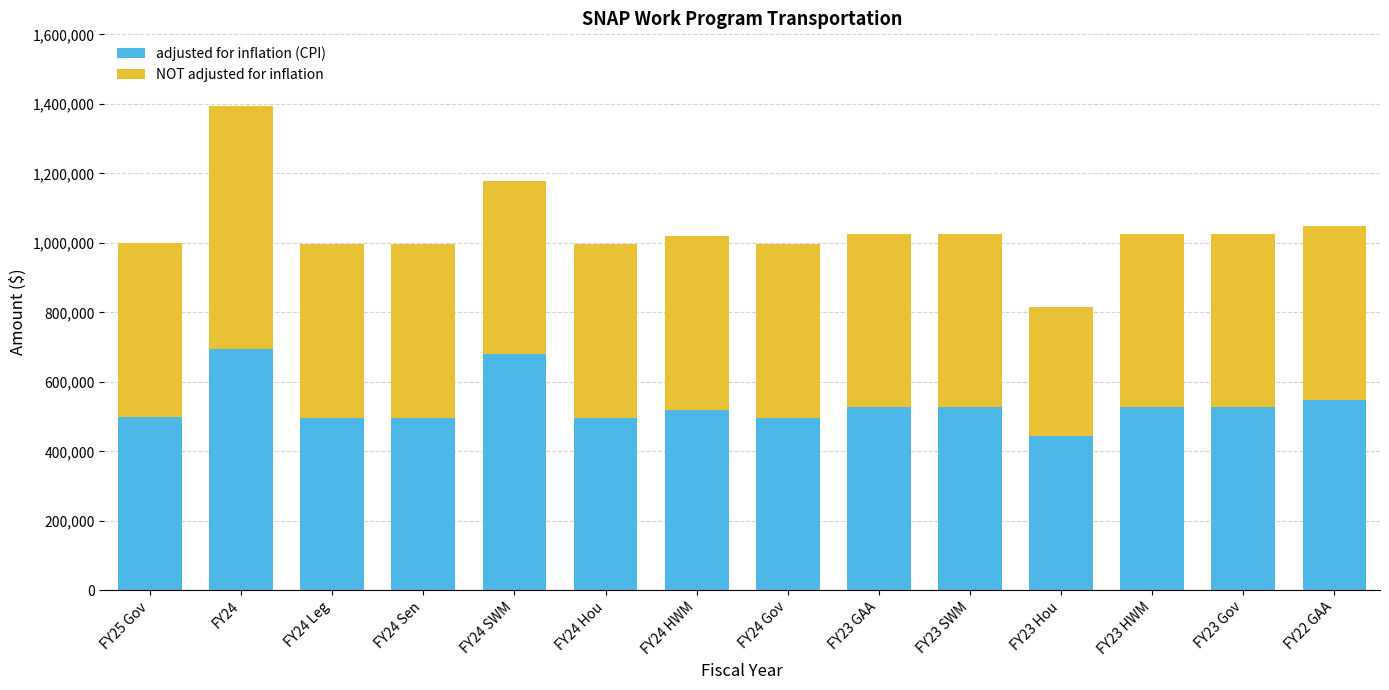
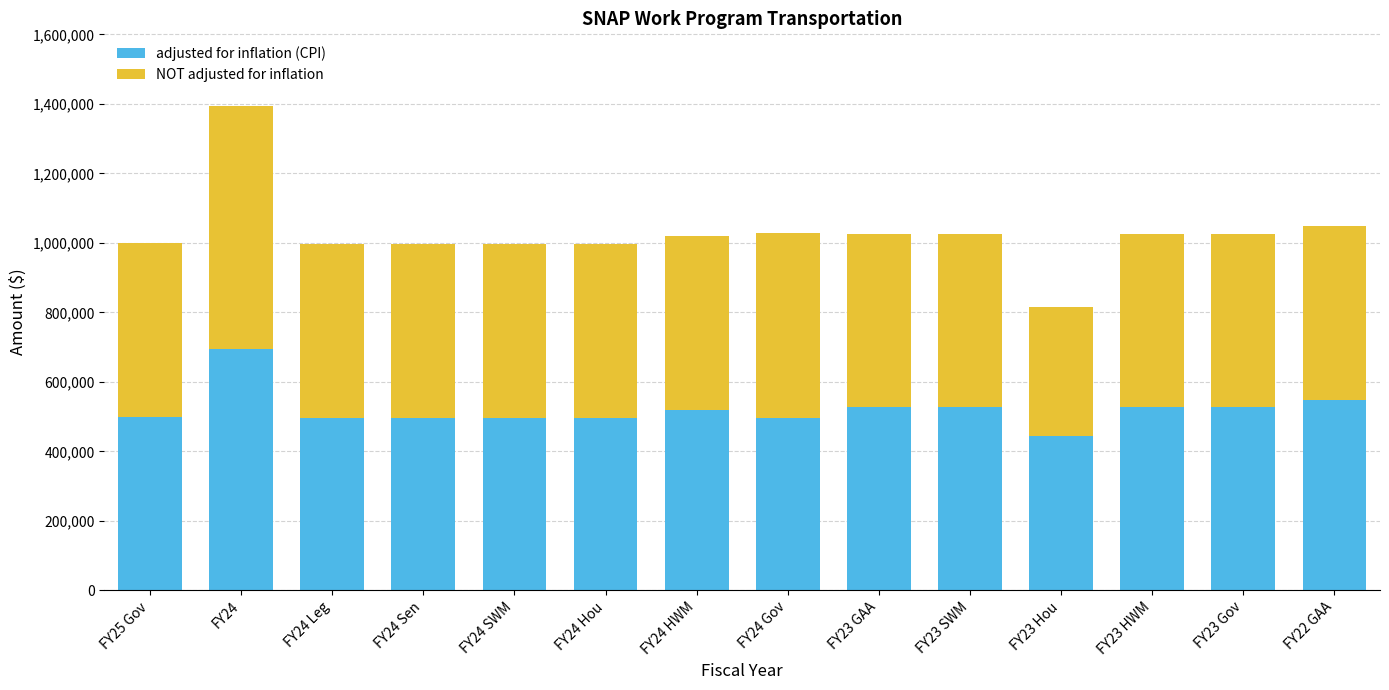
adjusted for inflation (CPI), FY24 SWM: 680,000 -> 500,000
NOT adjusted for inflation, FY24 Gov: 500,000 -> 530,000
